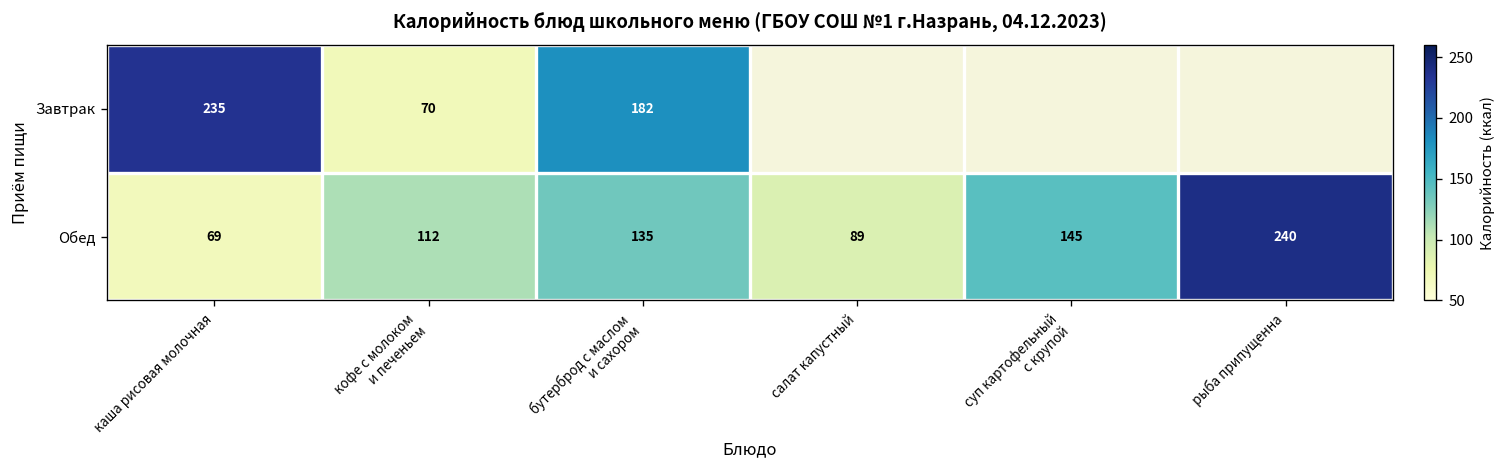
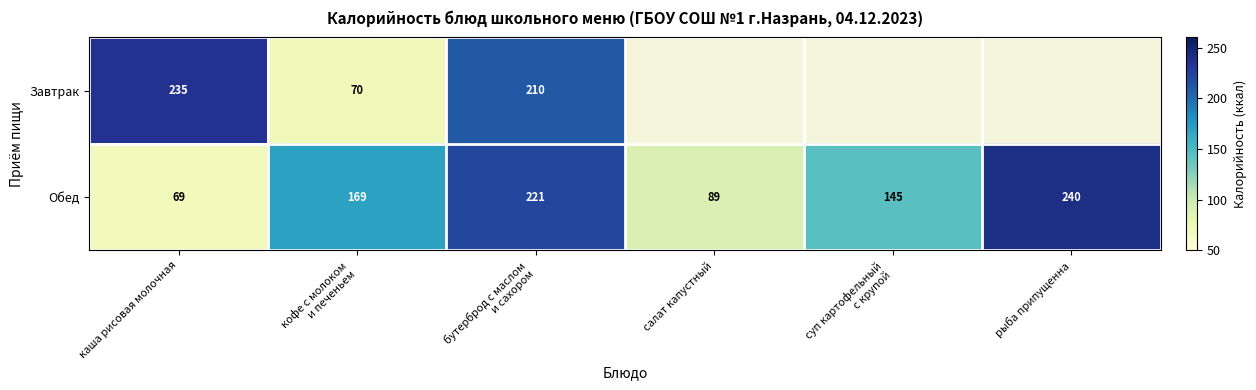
Завтрак, бутерброд с маслом и сахором: 182 -> 210
Обед, кофе с молоком и печеньем: 112 -> 169
Обед, бутерброд с маслом и сахором: 135 -> 221
